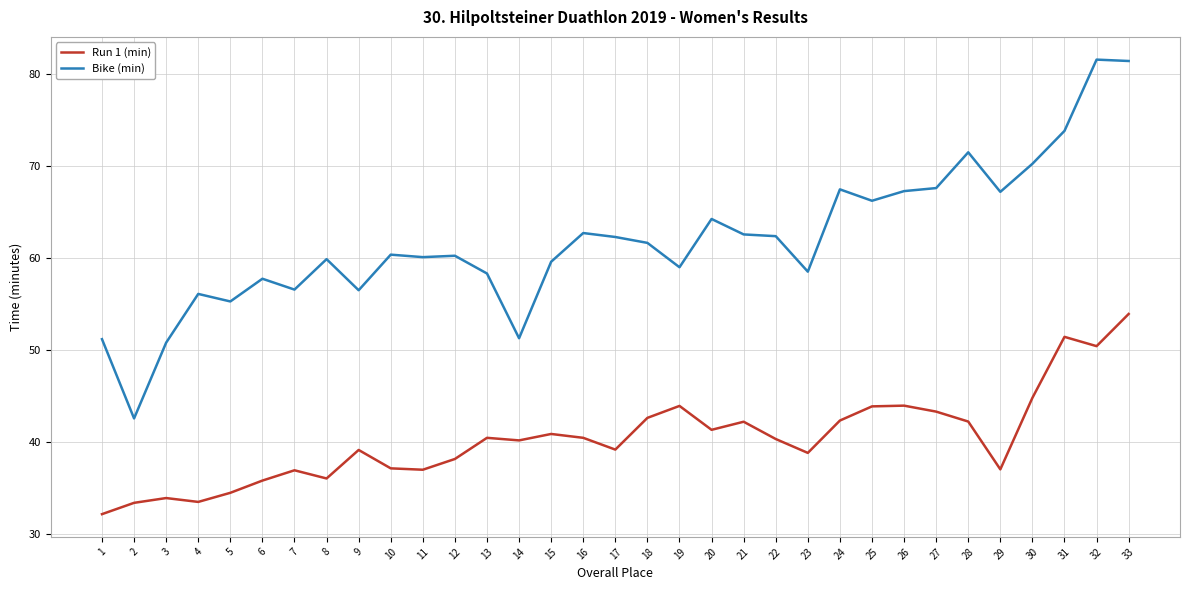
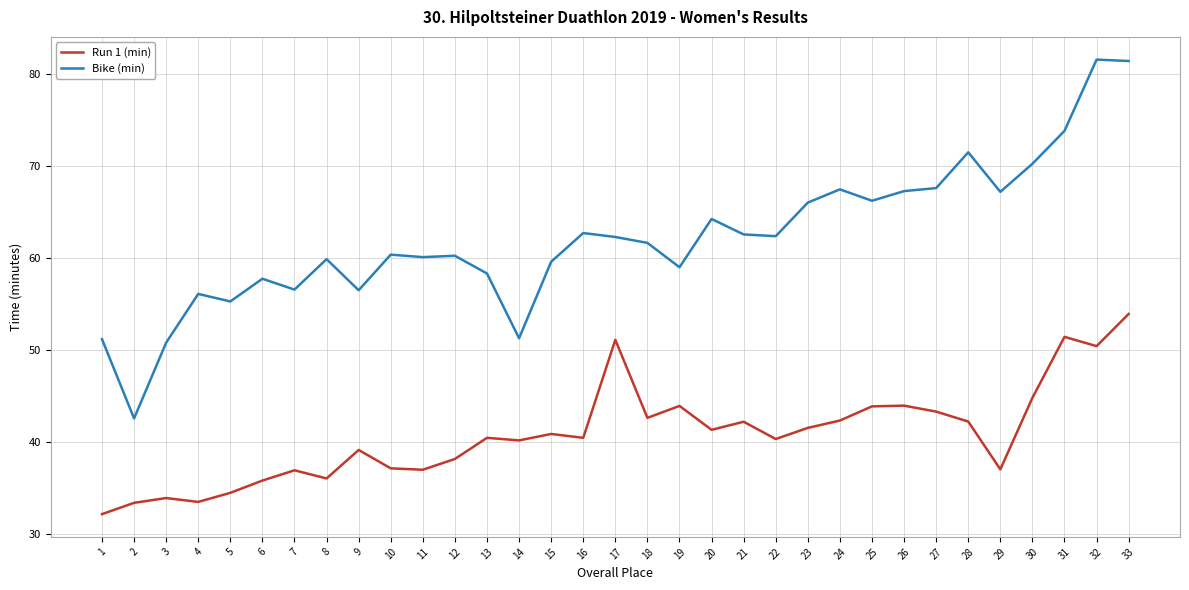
Run 1 (min), 17: 39 -> 51
Run 1 (min), 23: 39 -> 42
Bike (min), 23: 59 -> 66
